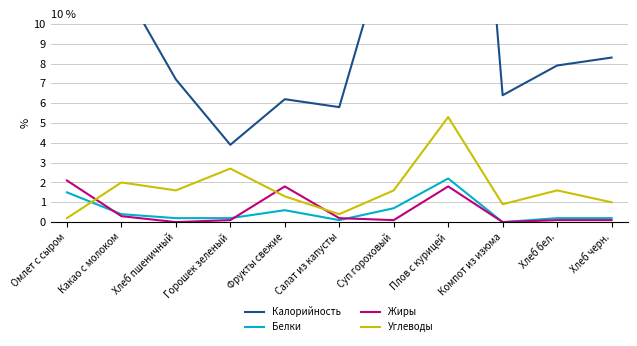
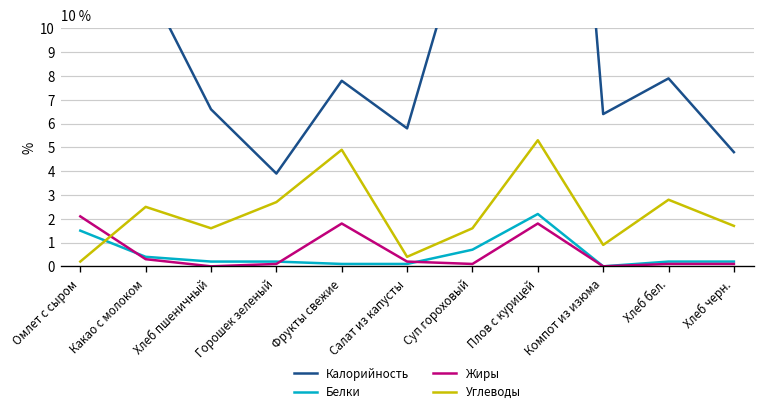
Углеводы, Какао с молоком: 2.0 -> 2.5
Калорийность, Хлеб пшеничный: 7.2 -> 6.6
Калорийность, Фрукты свежие: 6.2 -> 7.8
Белки, Фрукты свежие: 0.6 -> 0.1
Углеводы, Фрукты свежие: 1.3 -> 4.9
Углеводы, Хлеб бел.: 1.6 -> 2.8
Калорийность, Хлеб черн.: 8.3 -> 4.8
Углеводы, Хлеб черн.: 1.0 -> 1.7
